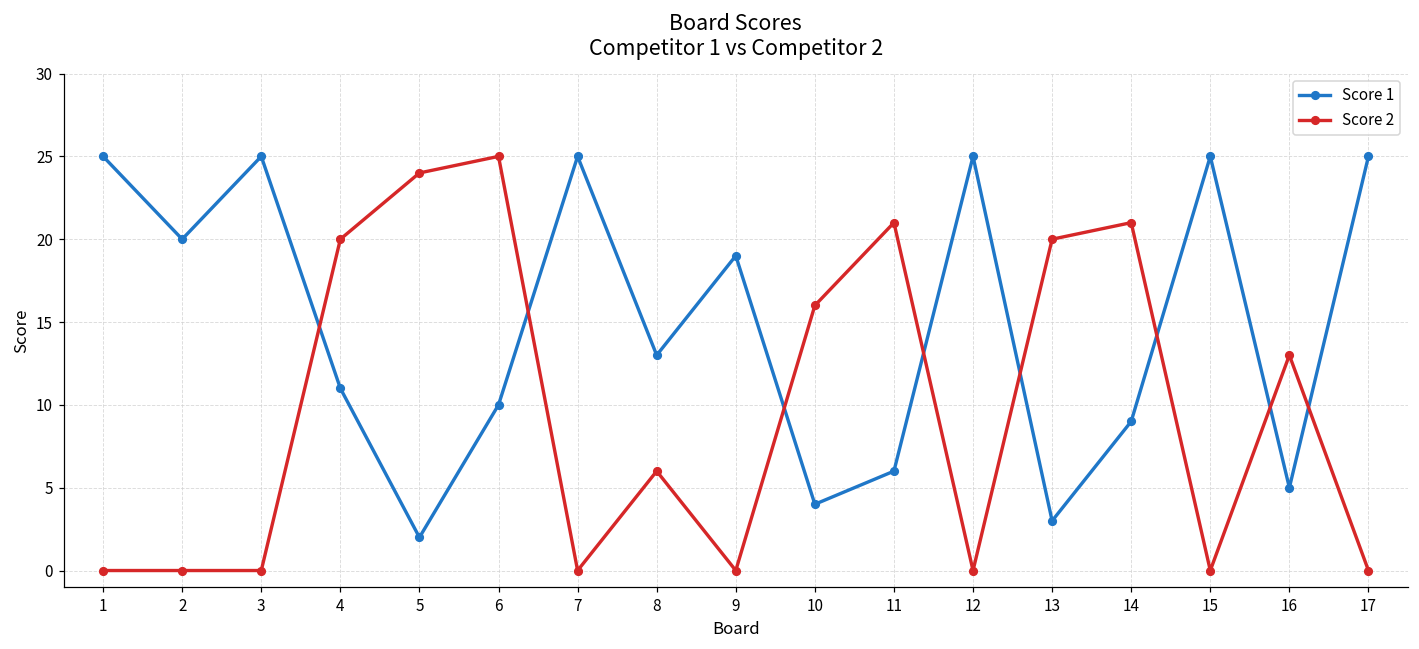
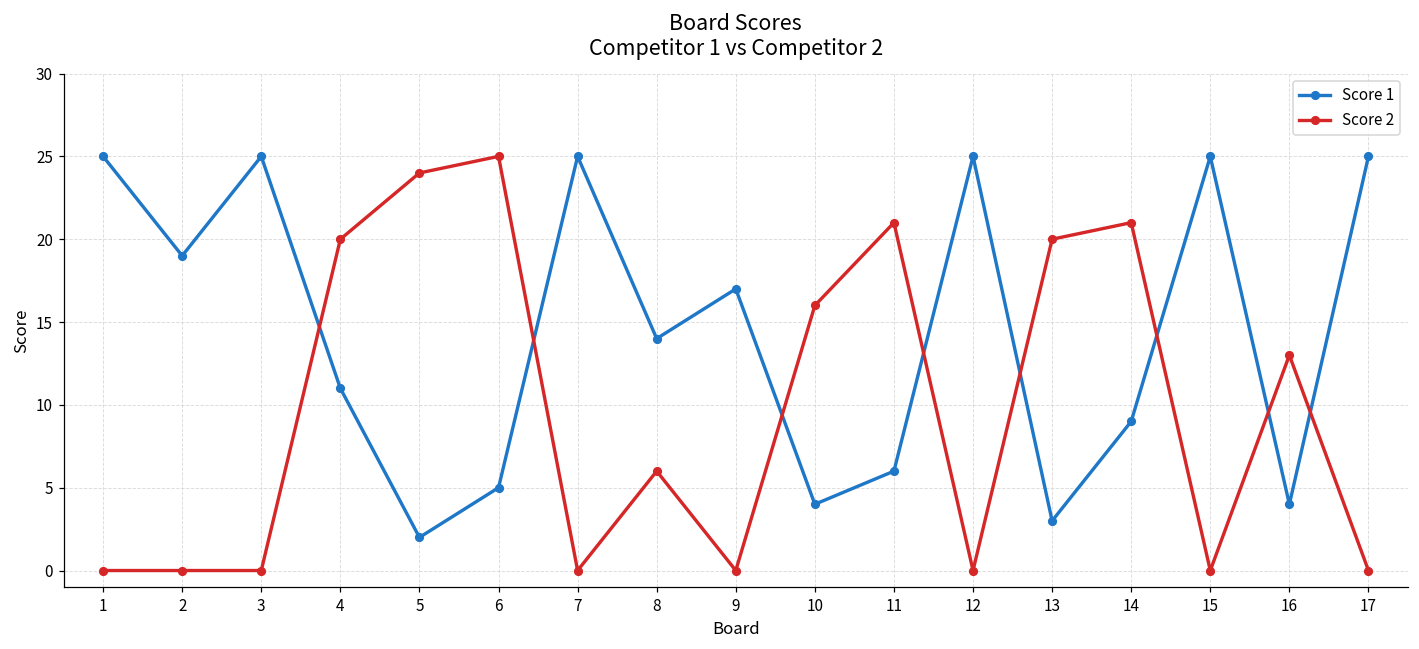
Score 1, 2: 20 -> 19
Score 1, 6: 10 -> 5
Score 1, 8: 13 -> 14
Score 1, 9: 19 -> 17
Score 1, 16: 5 -> 4
